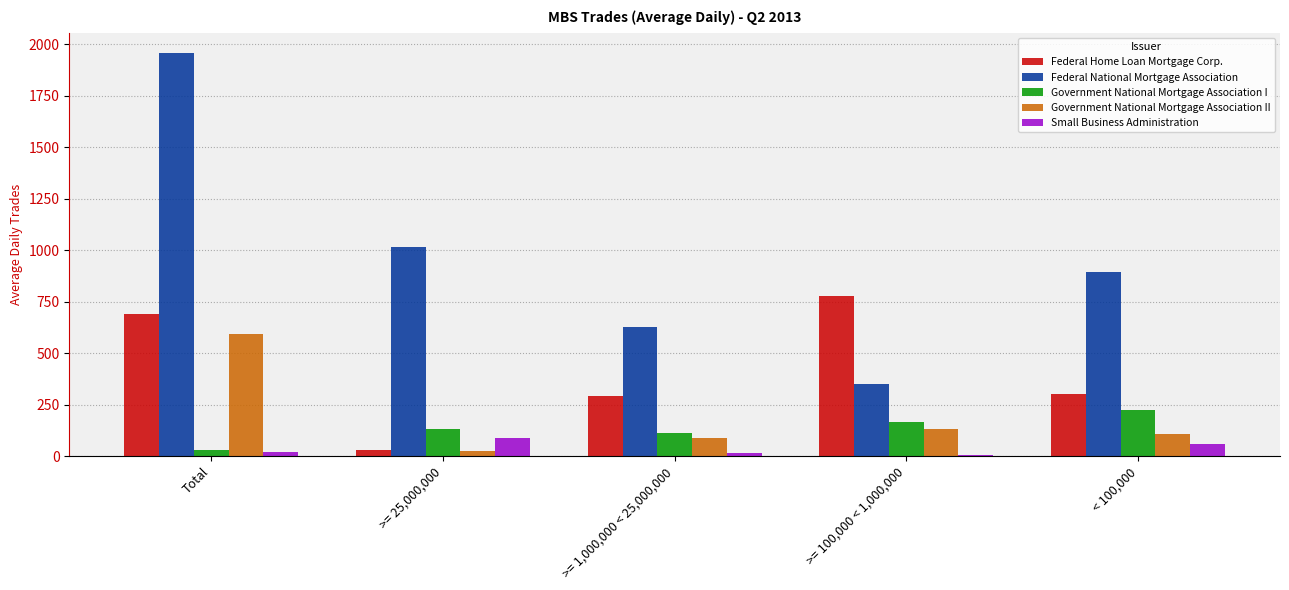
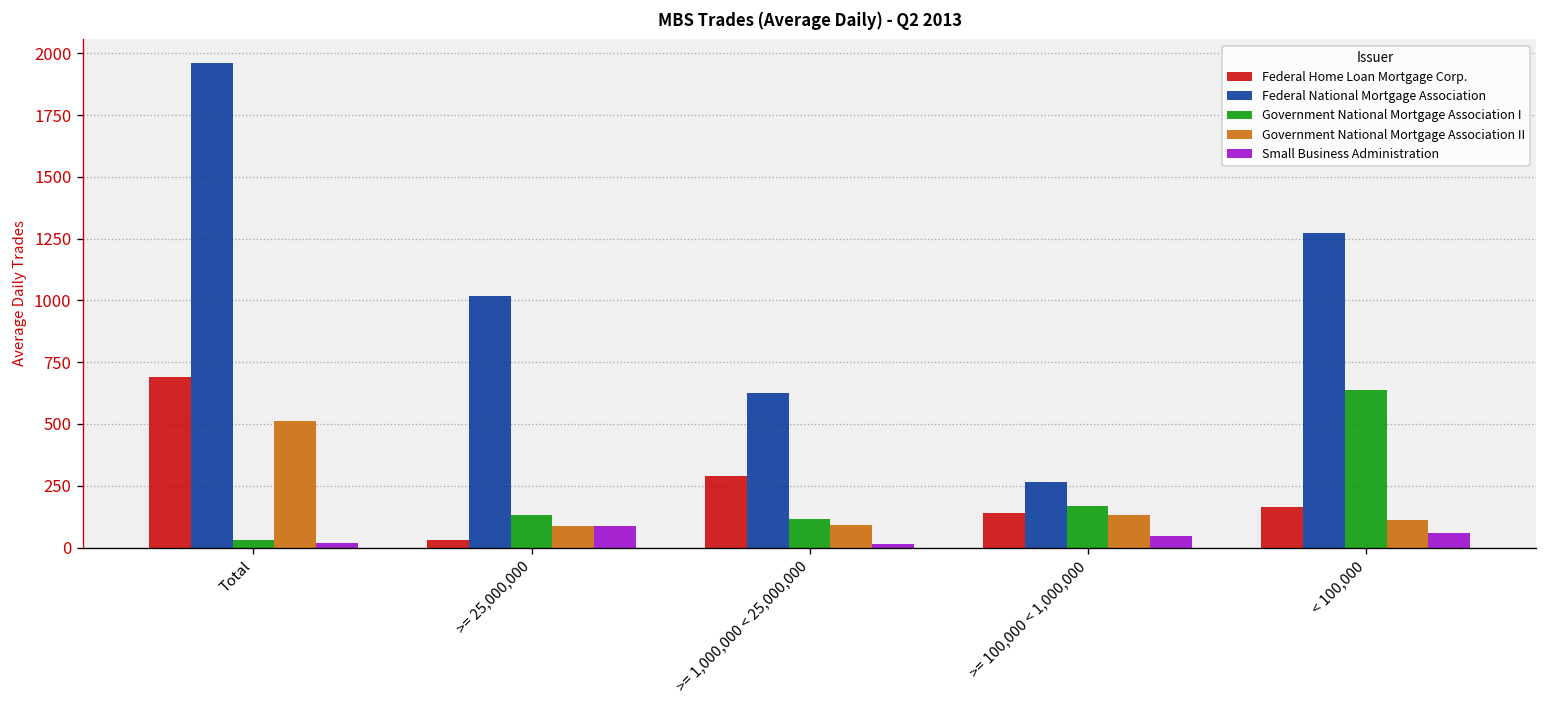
Government National Mortgage Association II, Total: 590 -> 510
Government National Mortgage Association II, >= 25,000,000: 30 -> 90
Federal Home Loan Mortgage Corp., >= 100,000 < 1,000,000: 780 -> 140
Federal National Mortgage Association, >= 100,000 < 1,000,000: 350 -> 270
Small Business Administration, >= 100,000 < 1,000,000: 0 -> 50
Federal Home Loan Mortgage Corp., < 100,000: 300 -> 160
Federal National Mortgage Association, < 100,000: 900 -> 1270
Government National Mortgage Association I, < 100,000: 220 -> 640
